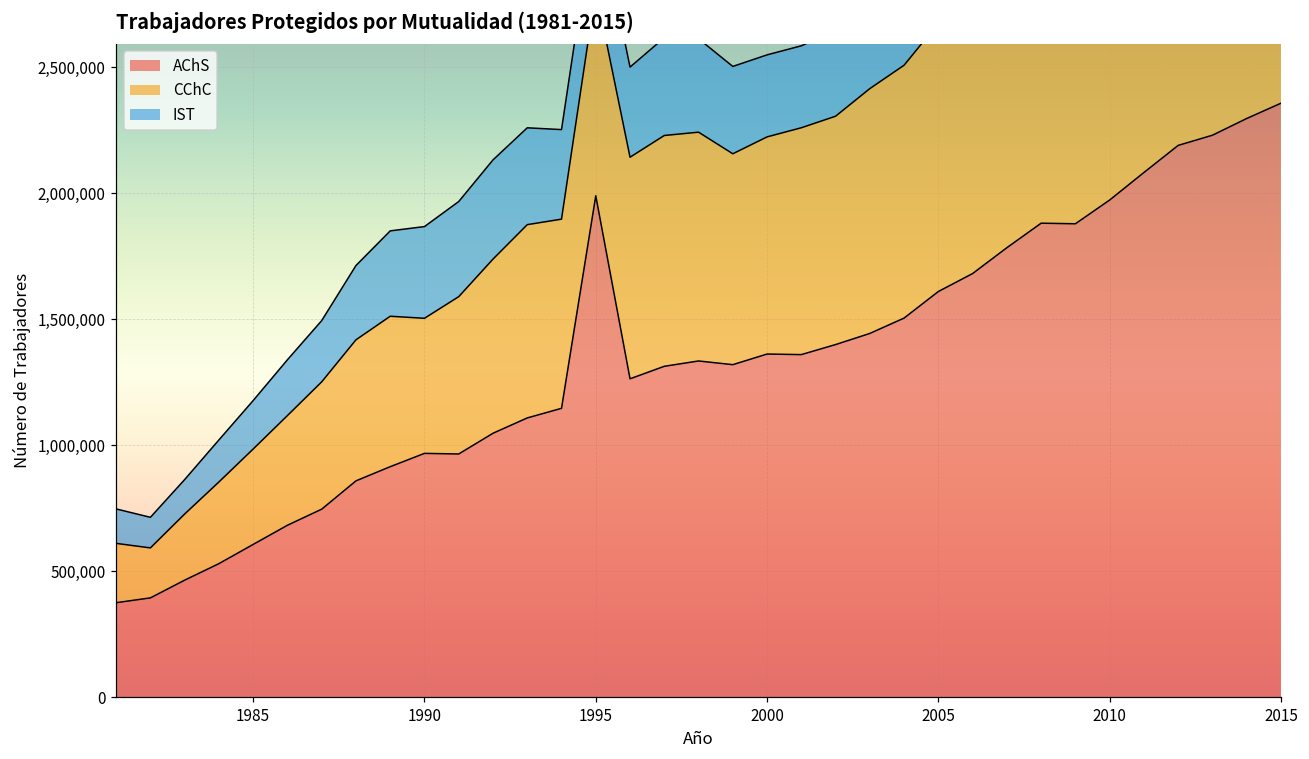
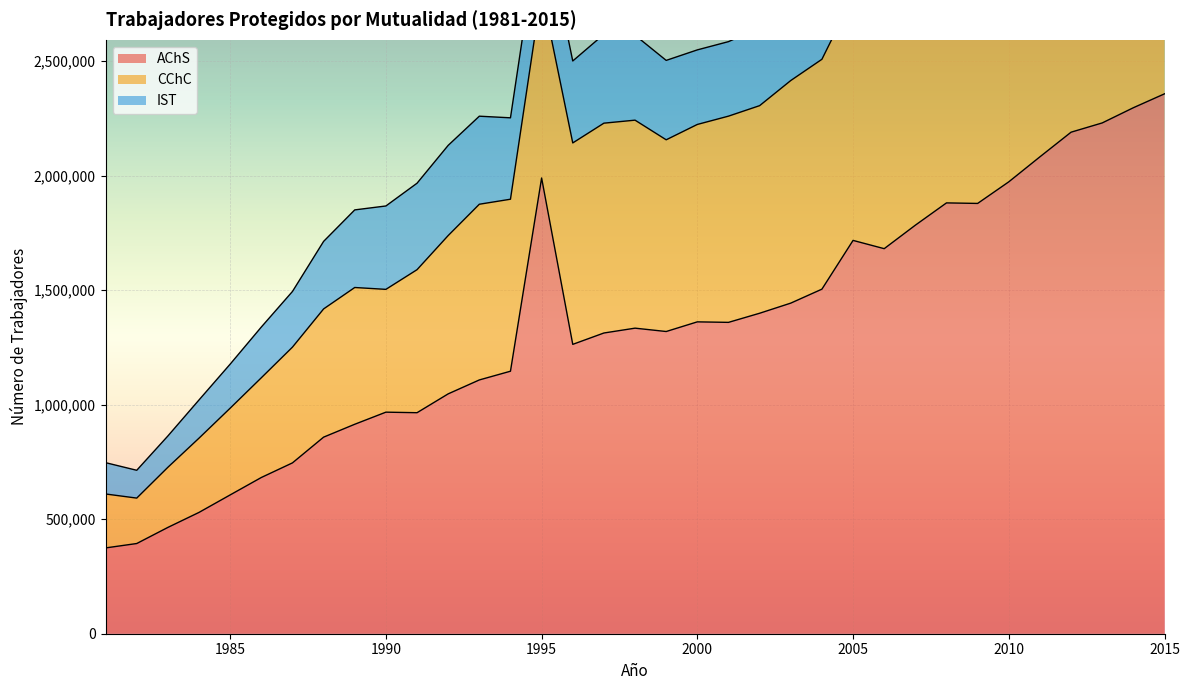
AChS, 2005: 1,610,000 -> 1,720,000
